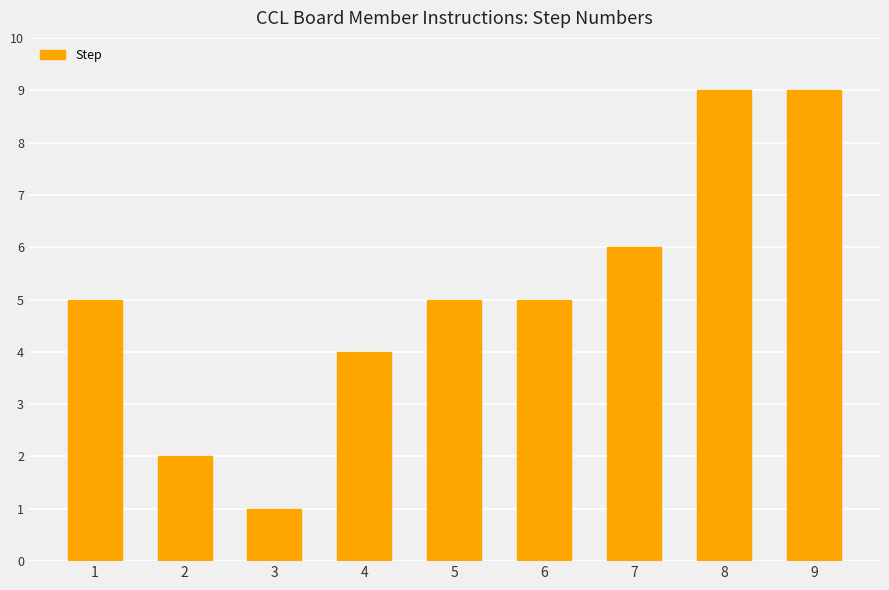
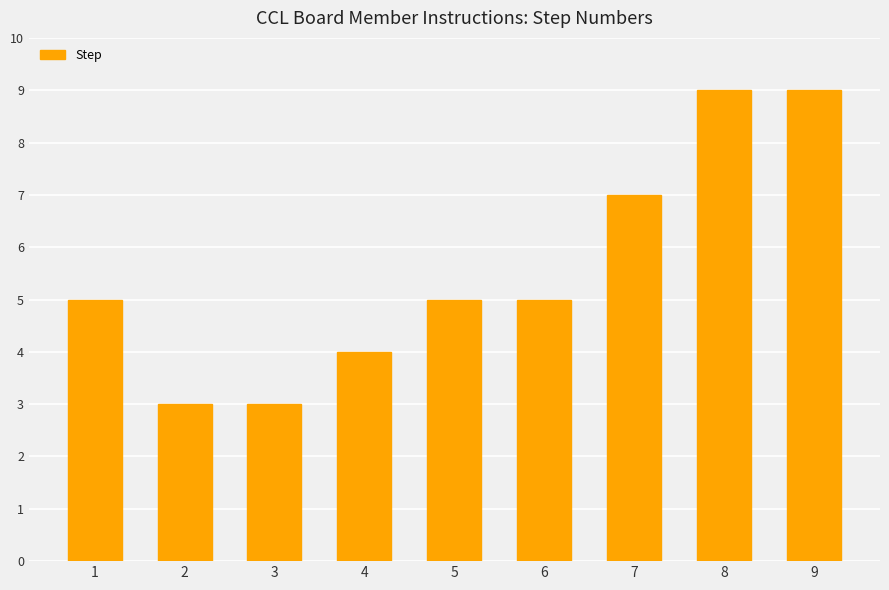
2: 2 -> 3
3: 1 -> 3
7: 6 -> 7
